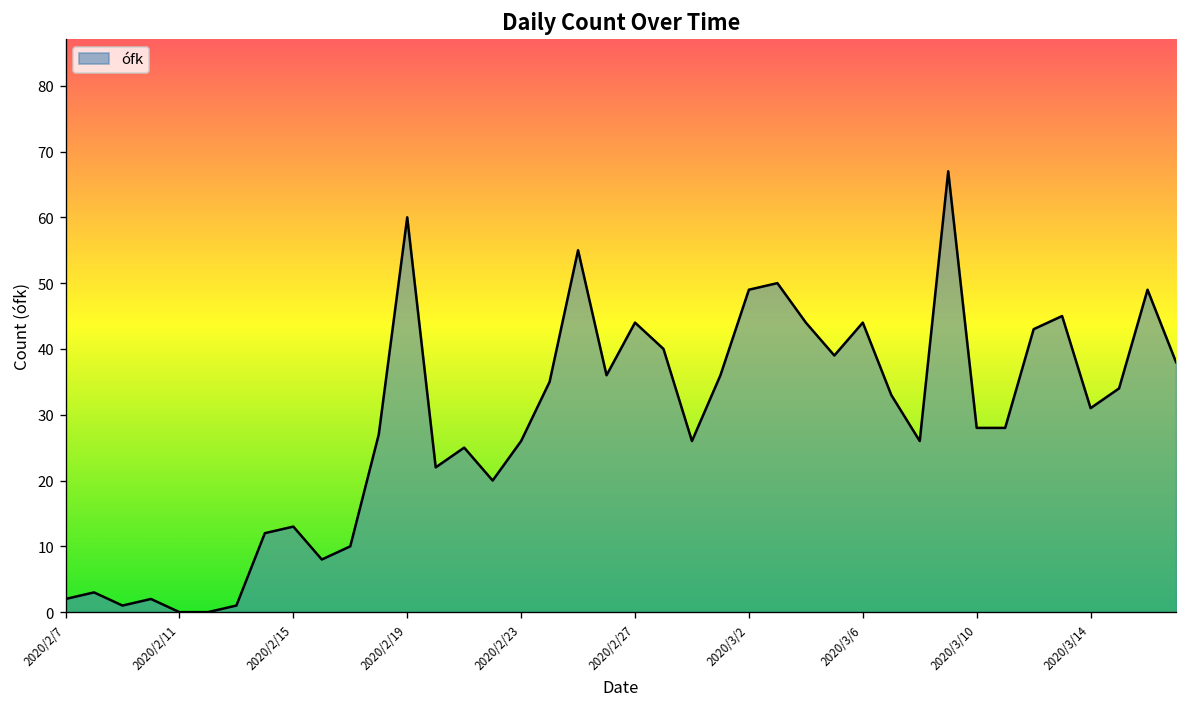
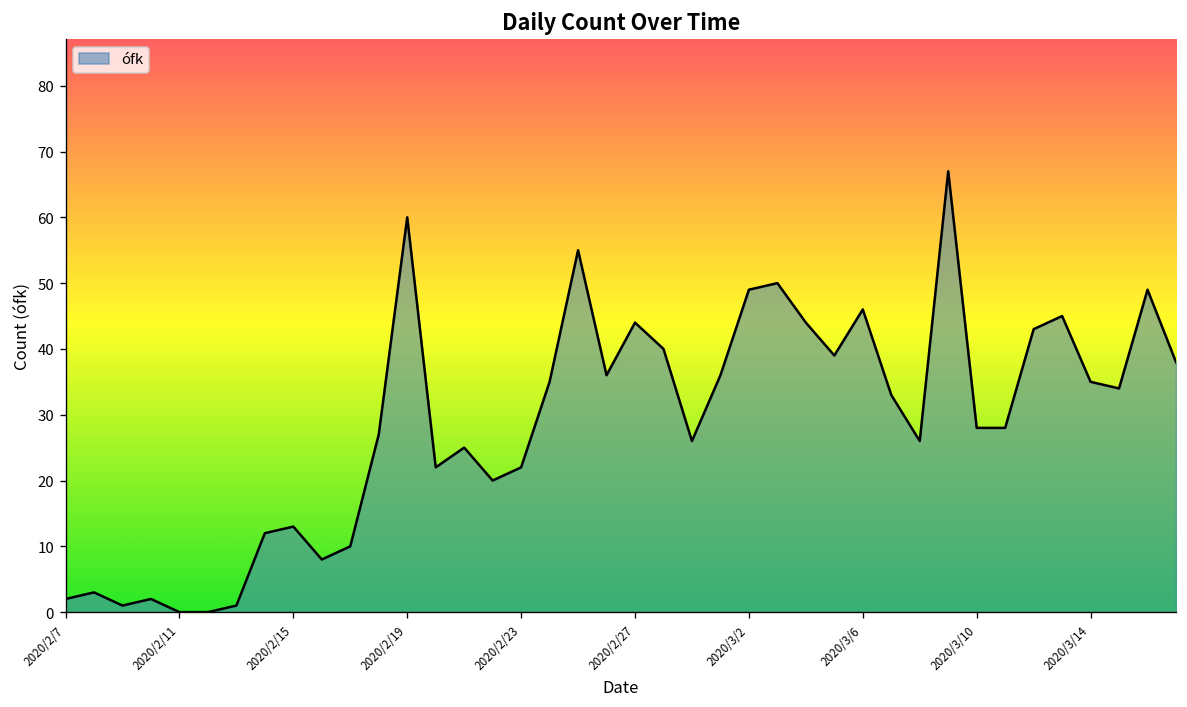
2020/2/23: 26 -> 22
2020/3/6: 44 -> 46
2020/3/14: 31 -> 35
